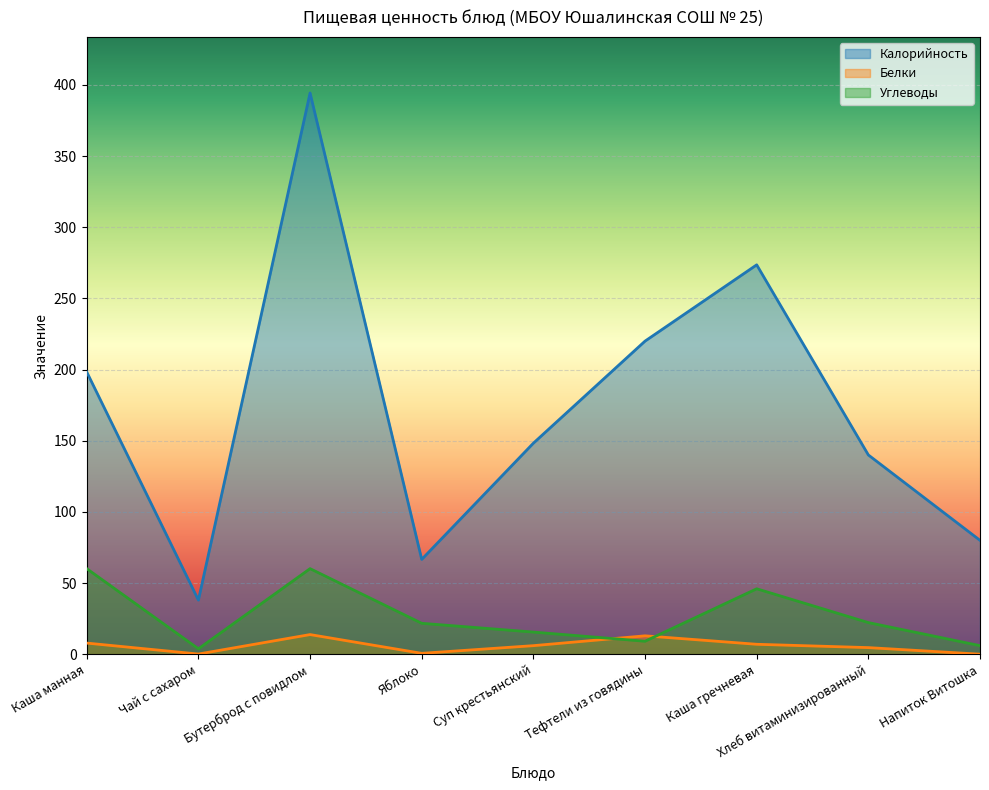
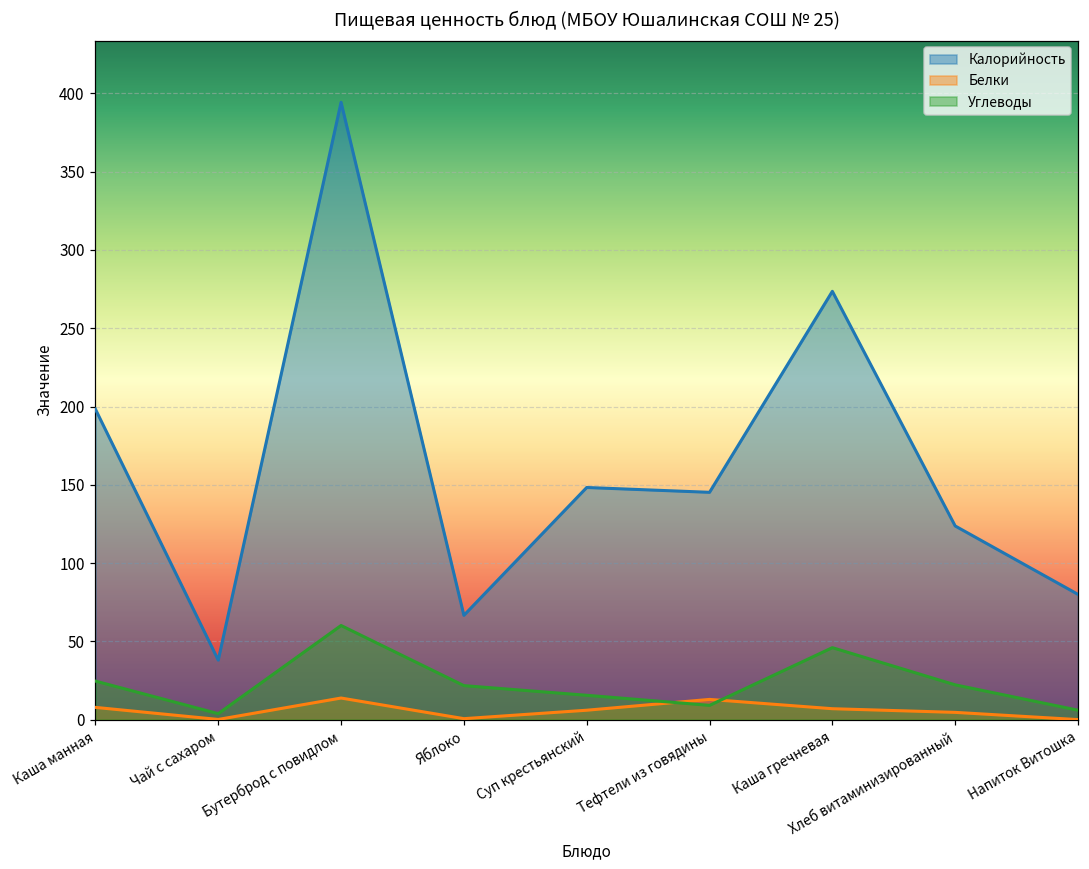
Углеводы, Каша манная: 60 -> 25
Калорийность, Тефтели из говядины: 220 -> 145
Калорийность, Хлеб витаминизированный: 140 -> 124
